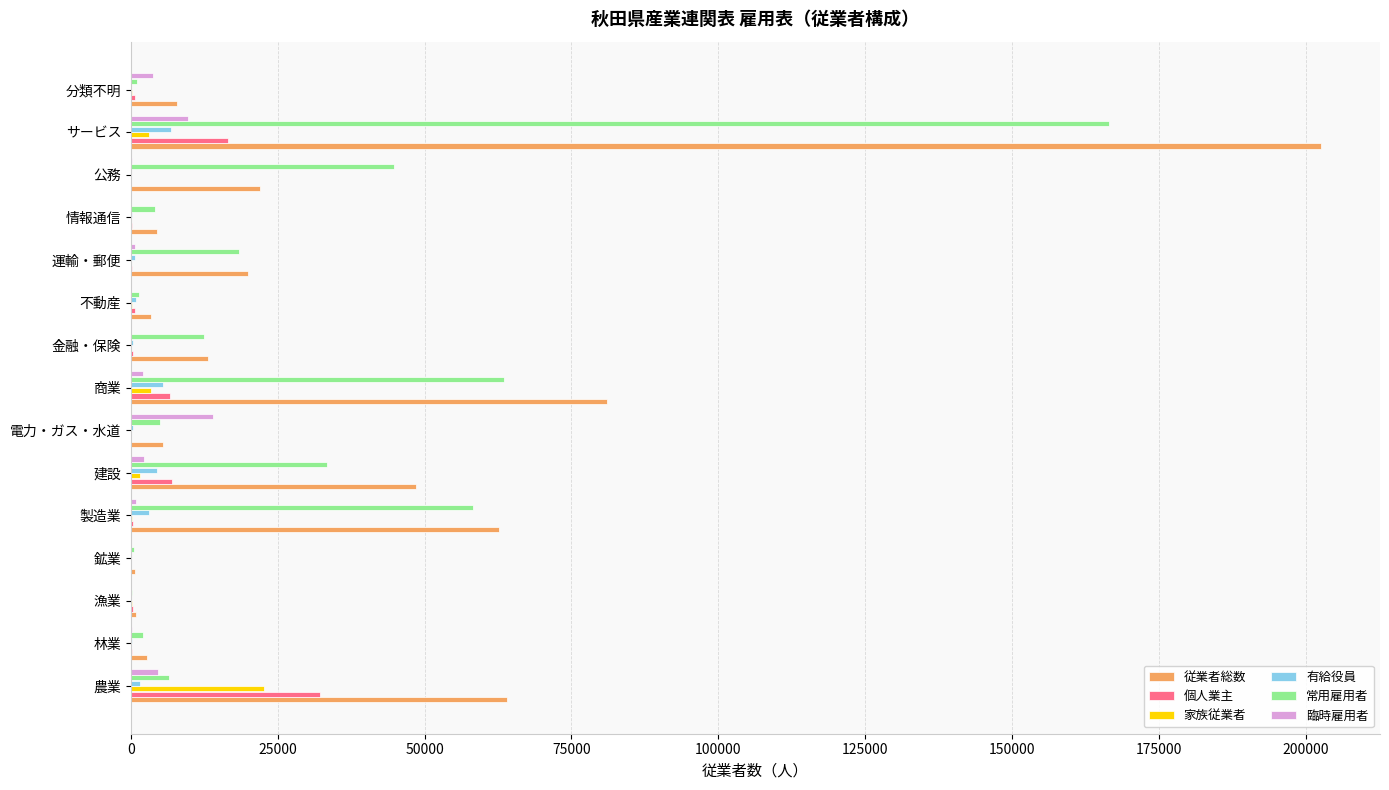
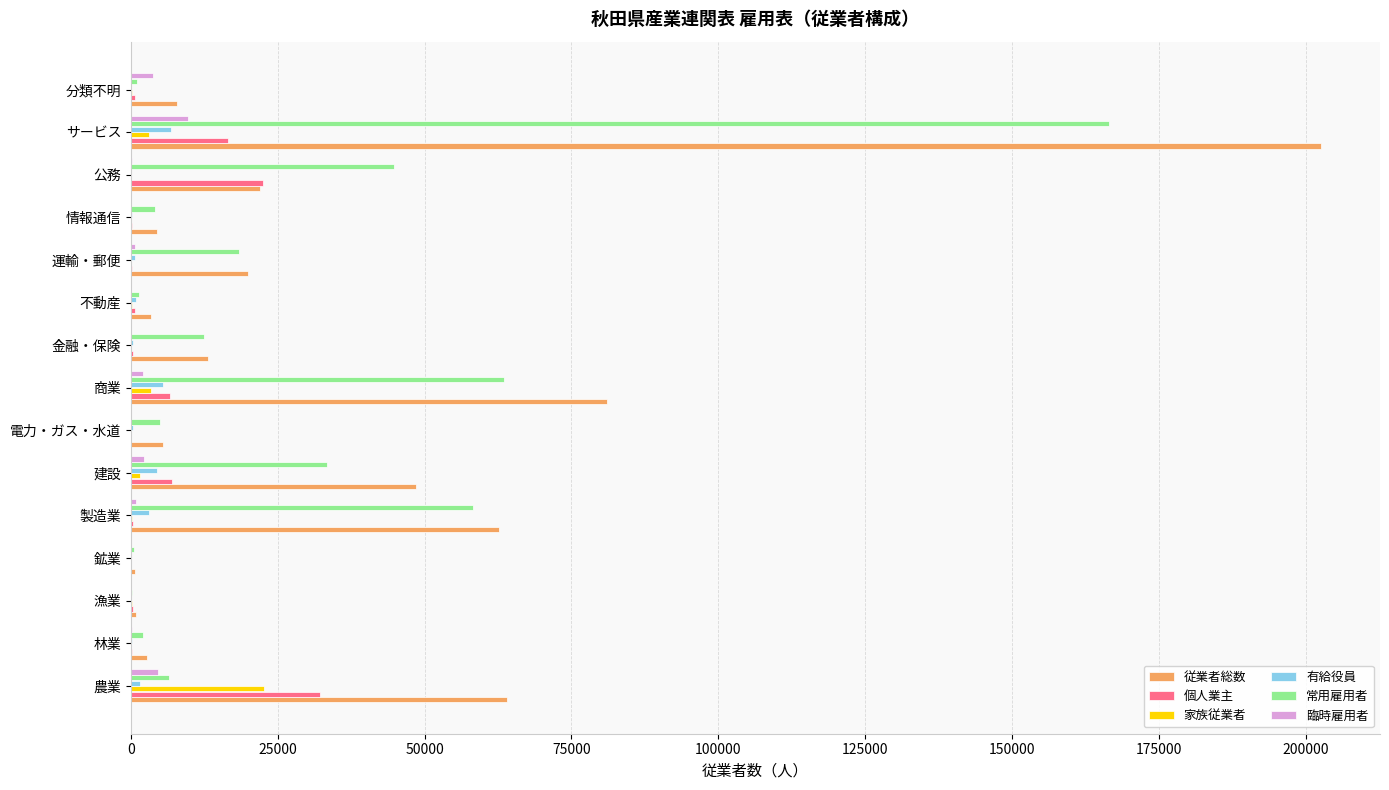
個人業主, 公務: 0 -> 22000
臨時雇用者, 電力・ガス・水道: 14000 -> 0
